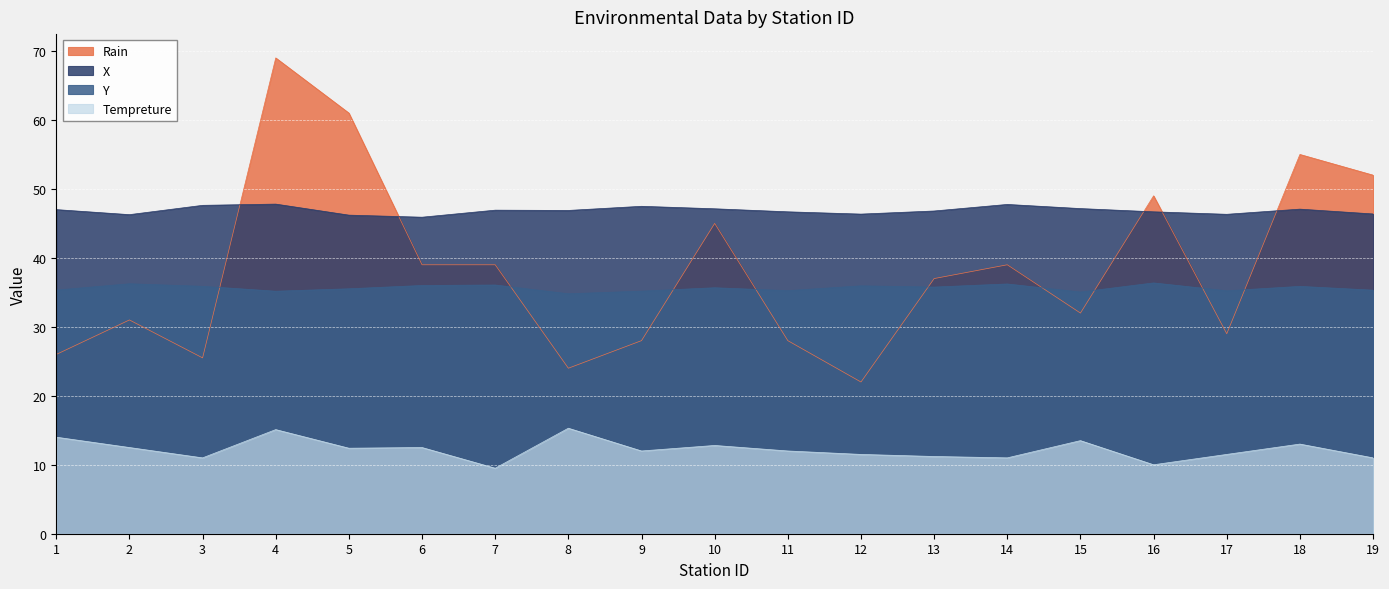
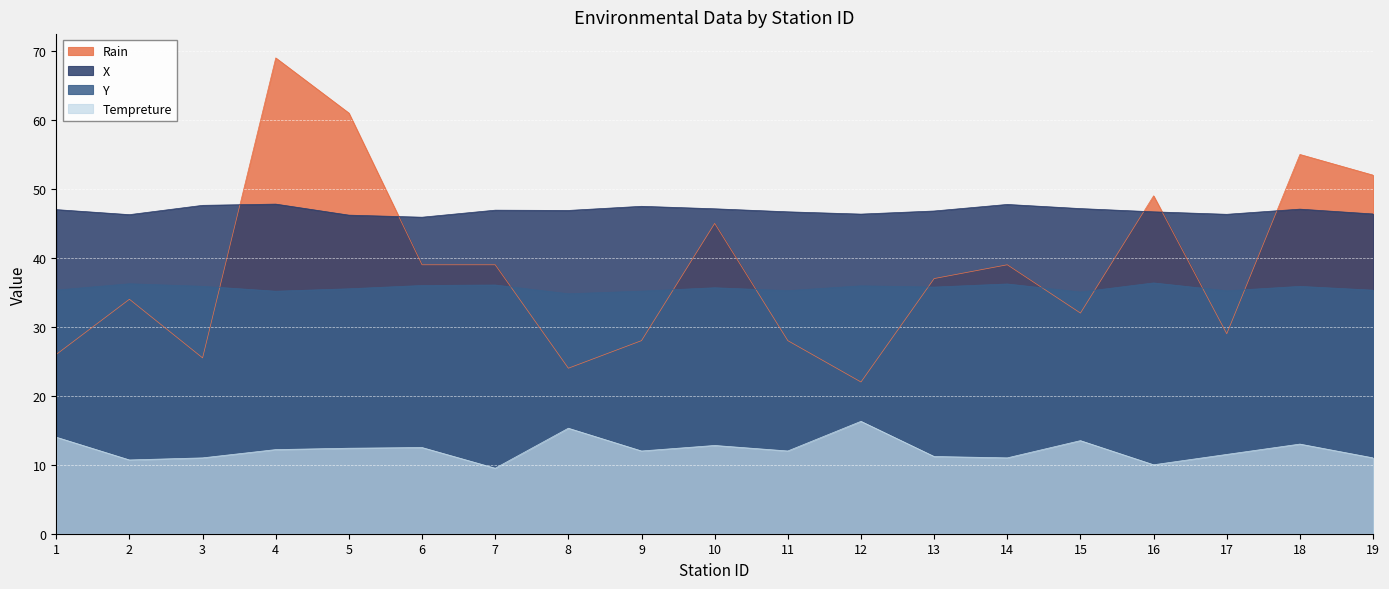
Rain, 2: 31 -> 34
Tempreture, 2: 13 -> 11
Tempreture, 4: 15 -> 12
Tempreture, 12: 12 -> 16
